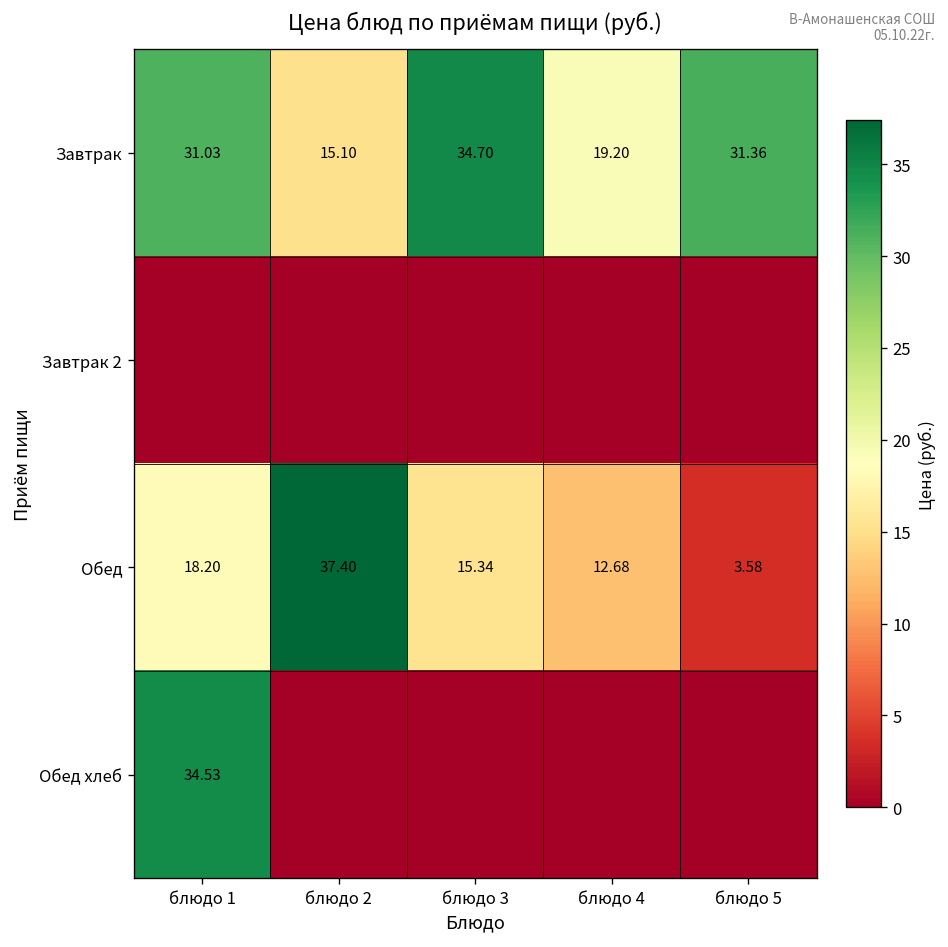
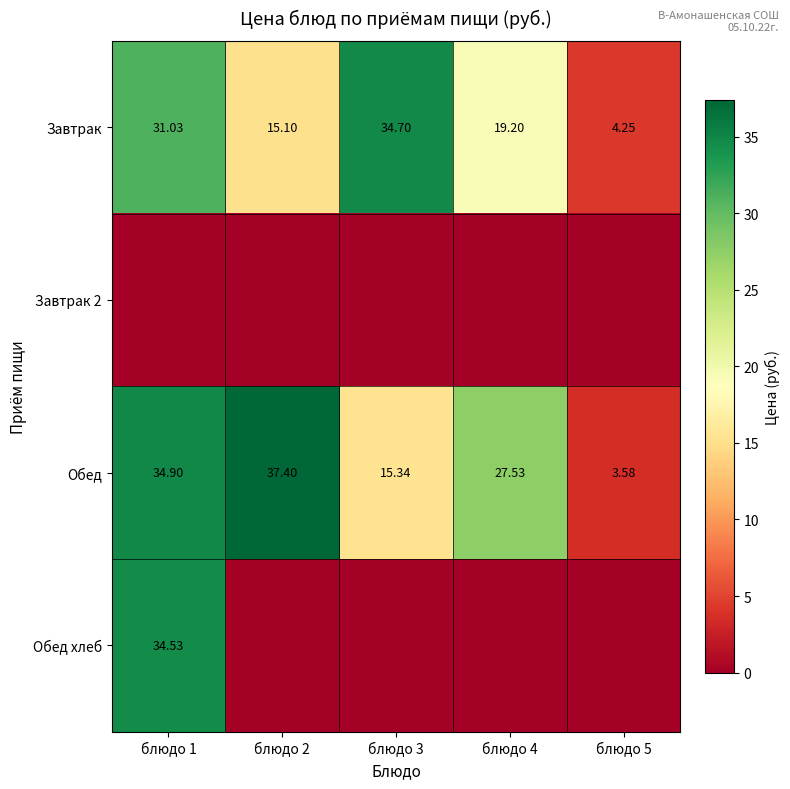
Завтрак, блюдо 5: 31.36 -> 4.25
Обед, блюдо 1: 18.20 -> 34.90
Обед, блюдо 4: 12.68 -> 27.53
